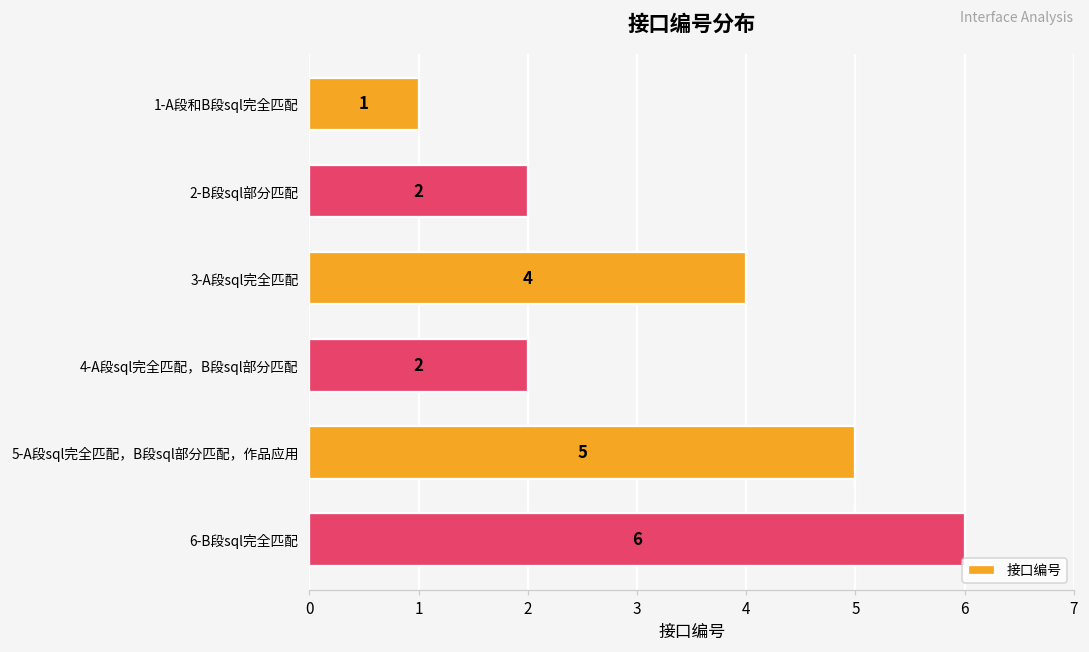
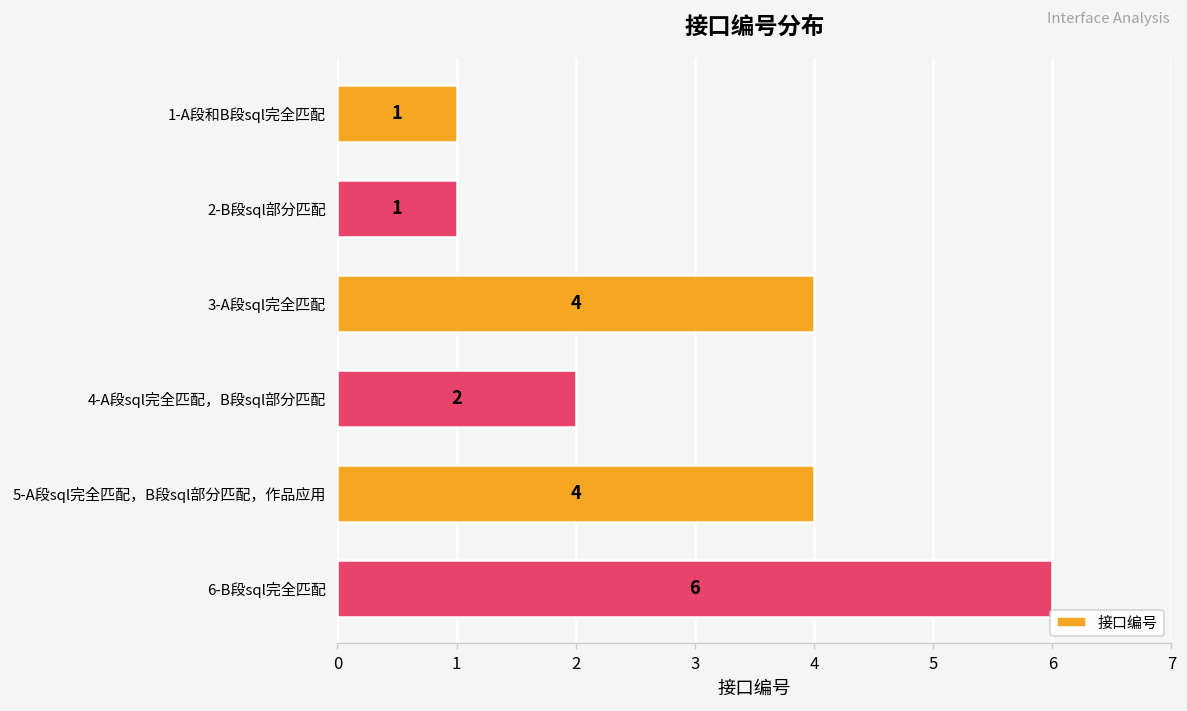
2-B段sql部分匹配: 2 -> 1
5-A段sql完全匹配，B段sql部分匹配，作品应用: 5 -> 4
